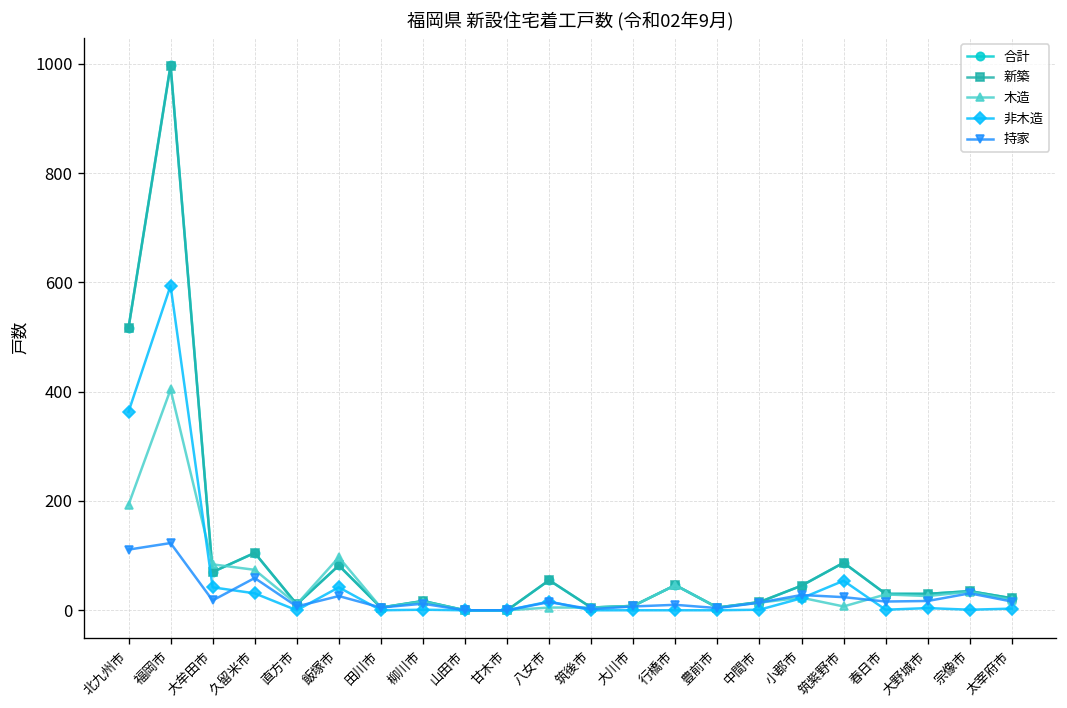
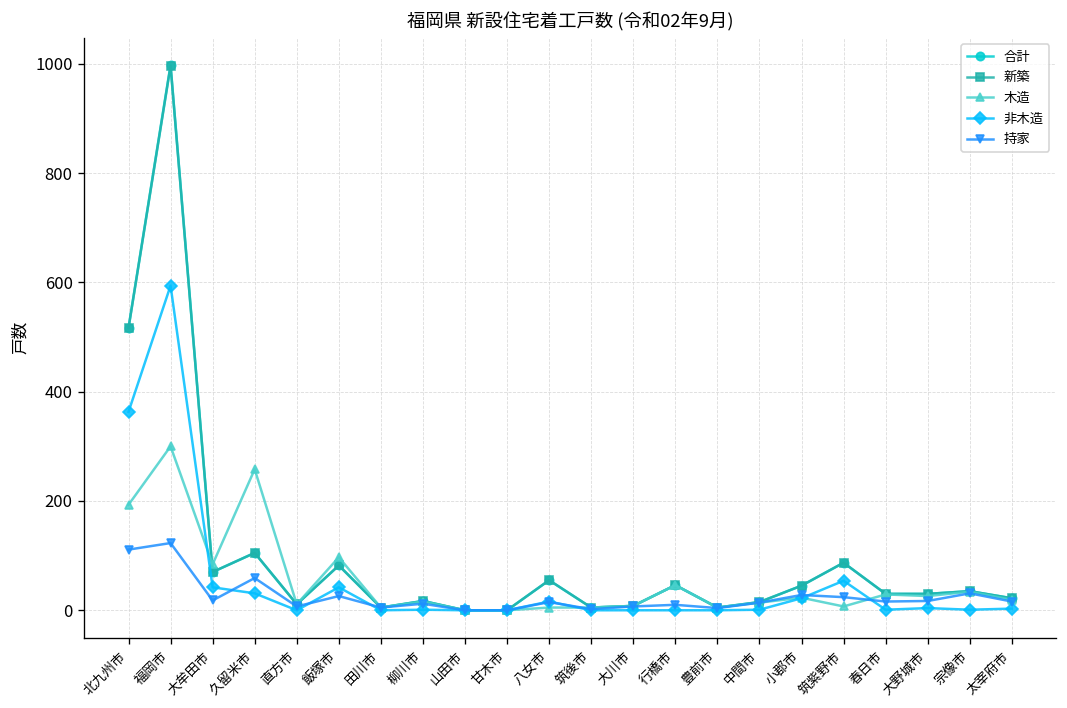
木造, 福岡市: 400 -> 300
木造, 久留米市: 70 -> 260
